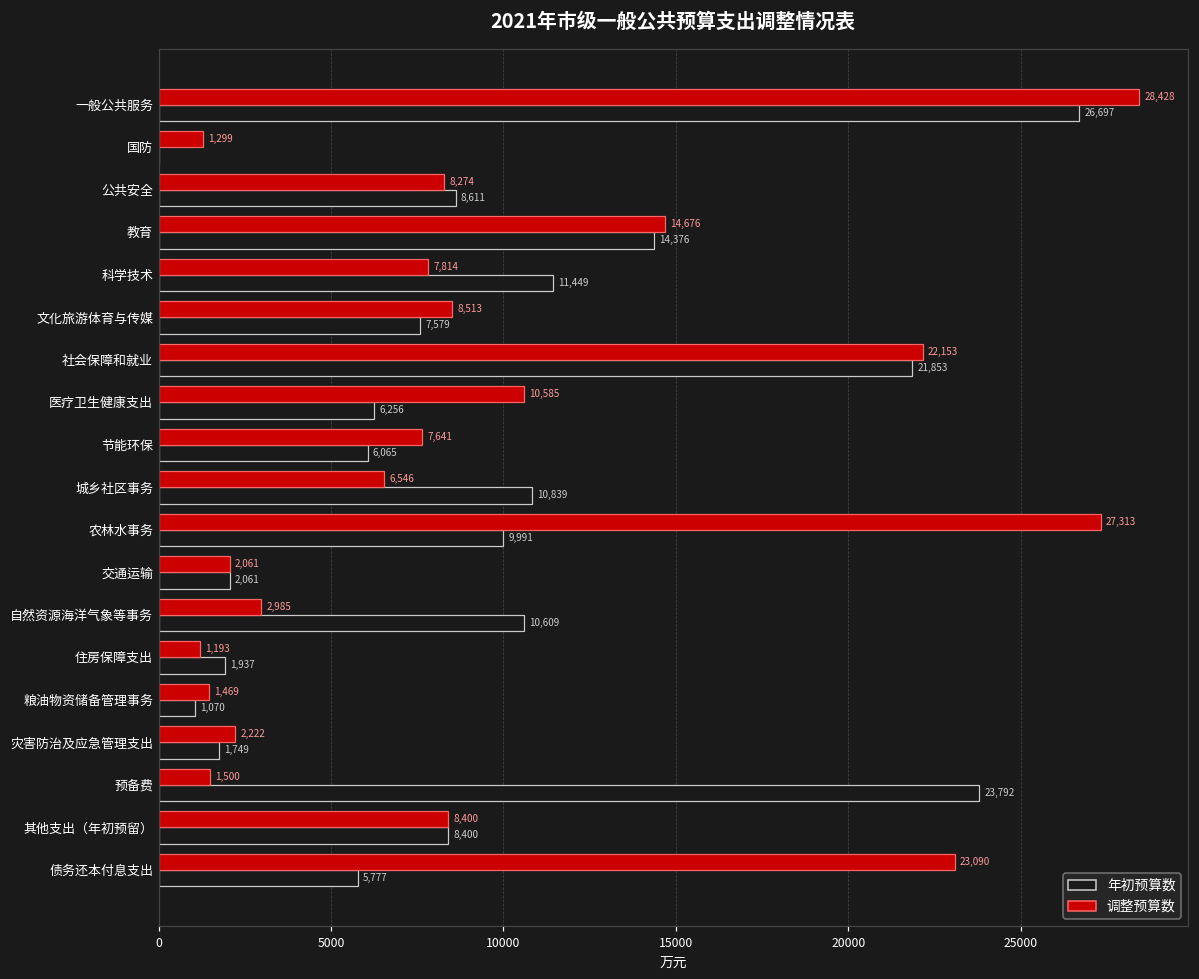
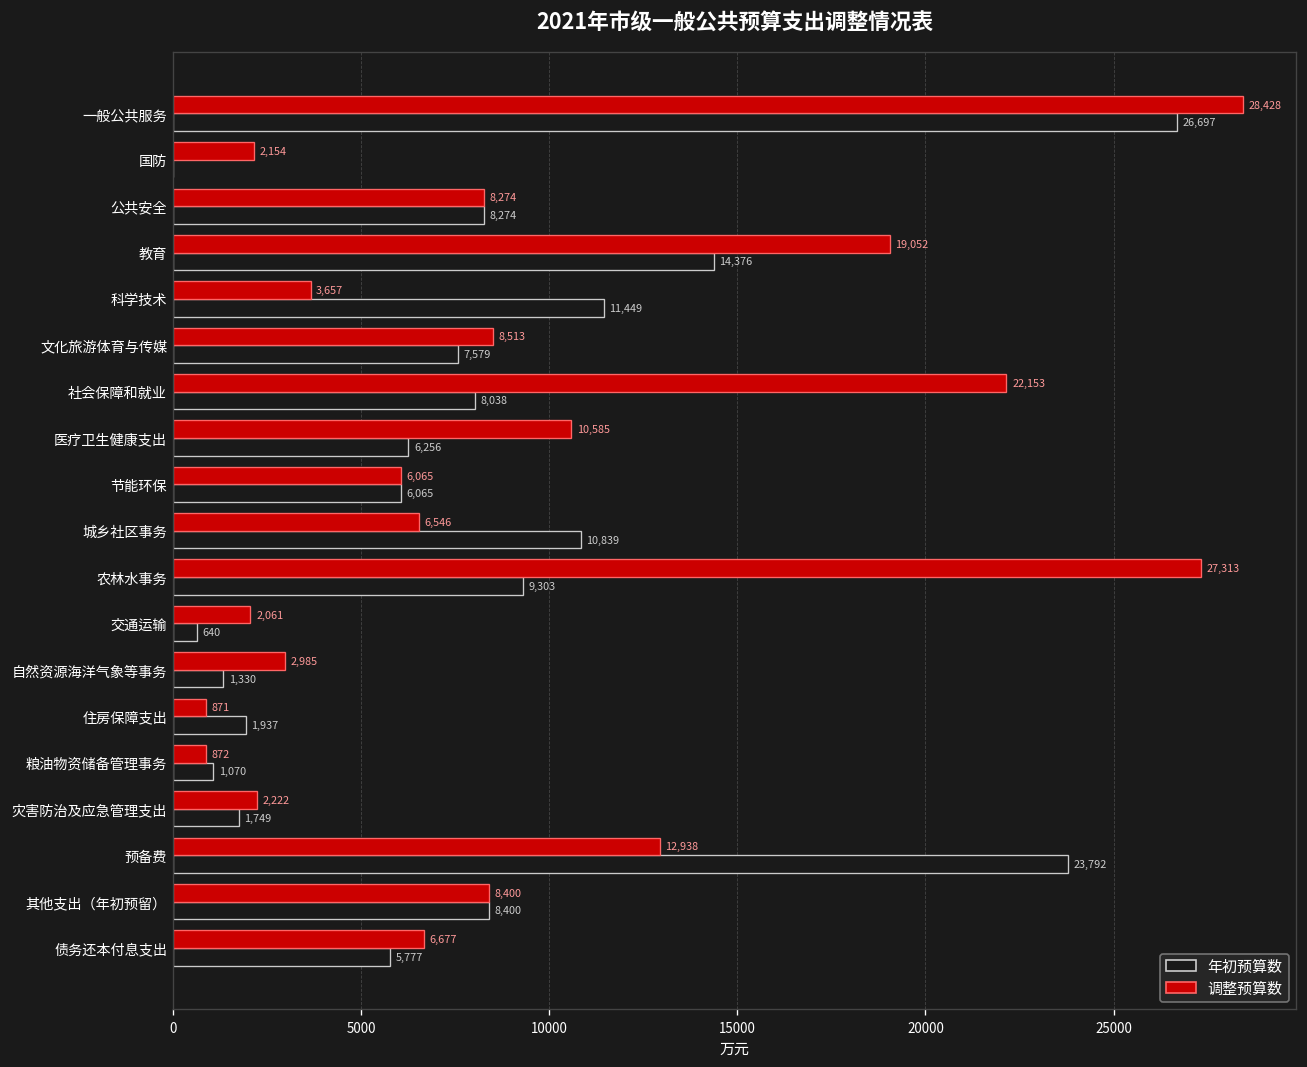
调整预算数, 国防: 1,299 -> 2,154
年初预算数, 公共安全: 8,611 -> 8,274
调整预算数, 教育: 14,676 -> 19,052
调整预算数, 科学技术: 7,814 -> 3,657
年初预算数, 社会保障和就业: 21,853 -> 8,038
调整预算数, 节能环保: 7,641 -> 6,065
年初预算数, 农林水事务: 9,991 -> 9,303
年初预算数, 交通运输: 2,061 -> 640
年初预算数, 自然资源海洋气象等事务: 10,609 -> 1,330
调整预算数, 住房保障支出: 1,193 -> 871
调整预算数, 粮油物资储备管理事务: 1,469 -> 872
调整预算数, 预备费: 1,500 -> 12,938
调整预算数, 债务还本付息支出: 23,090 -> 6,677
